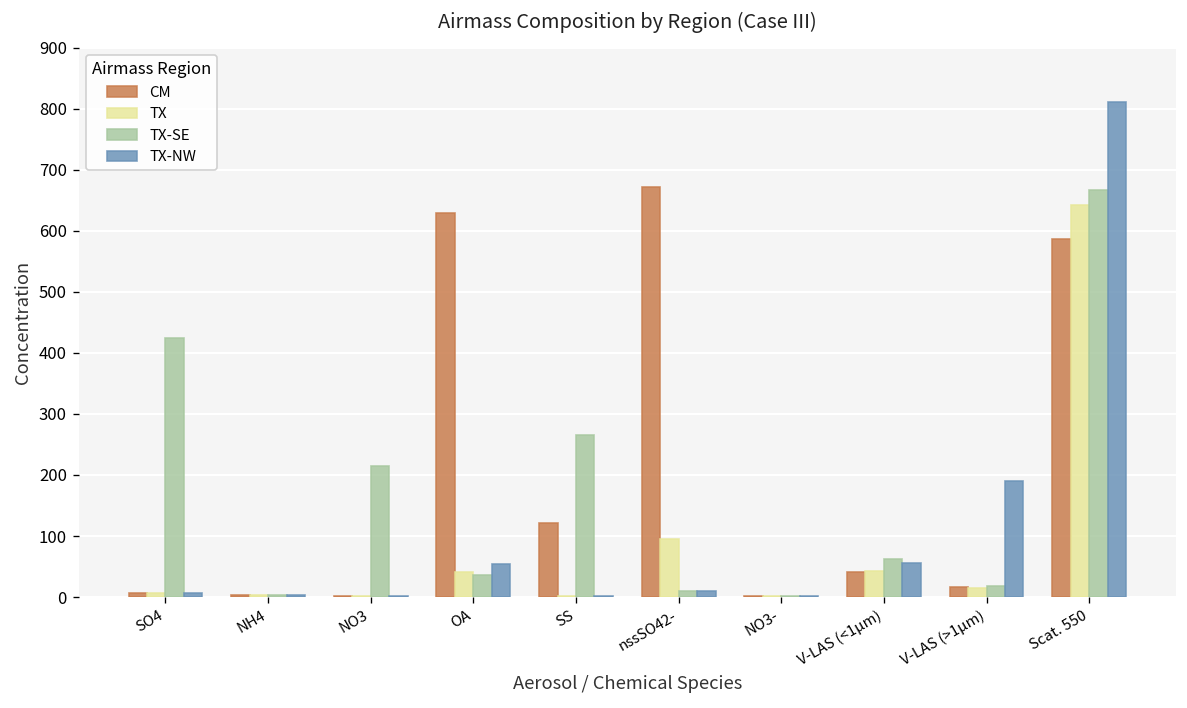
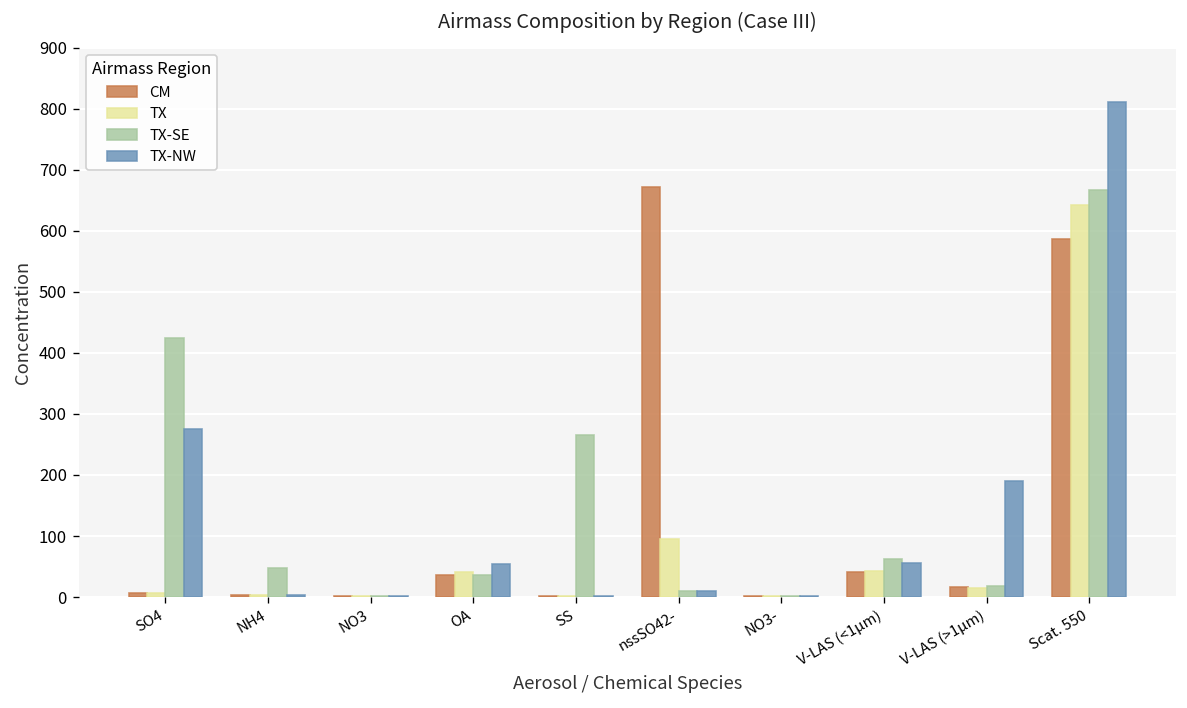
TX-NW, SO4: 10 -> 280
TX-SE, NH4: 0 -> 50
TX-SE, NO3: 210 -> 0
CM, OA: 630 -> 40
CM, SS: 120 -> 0
